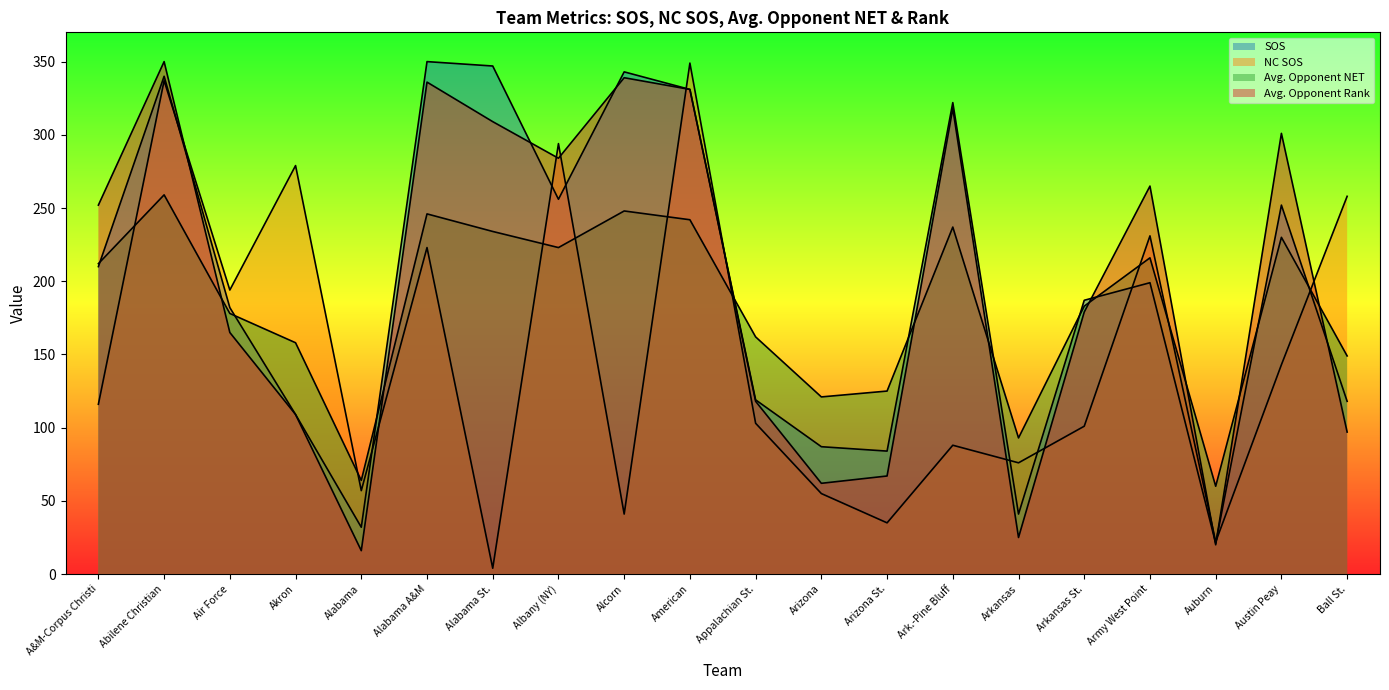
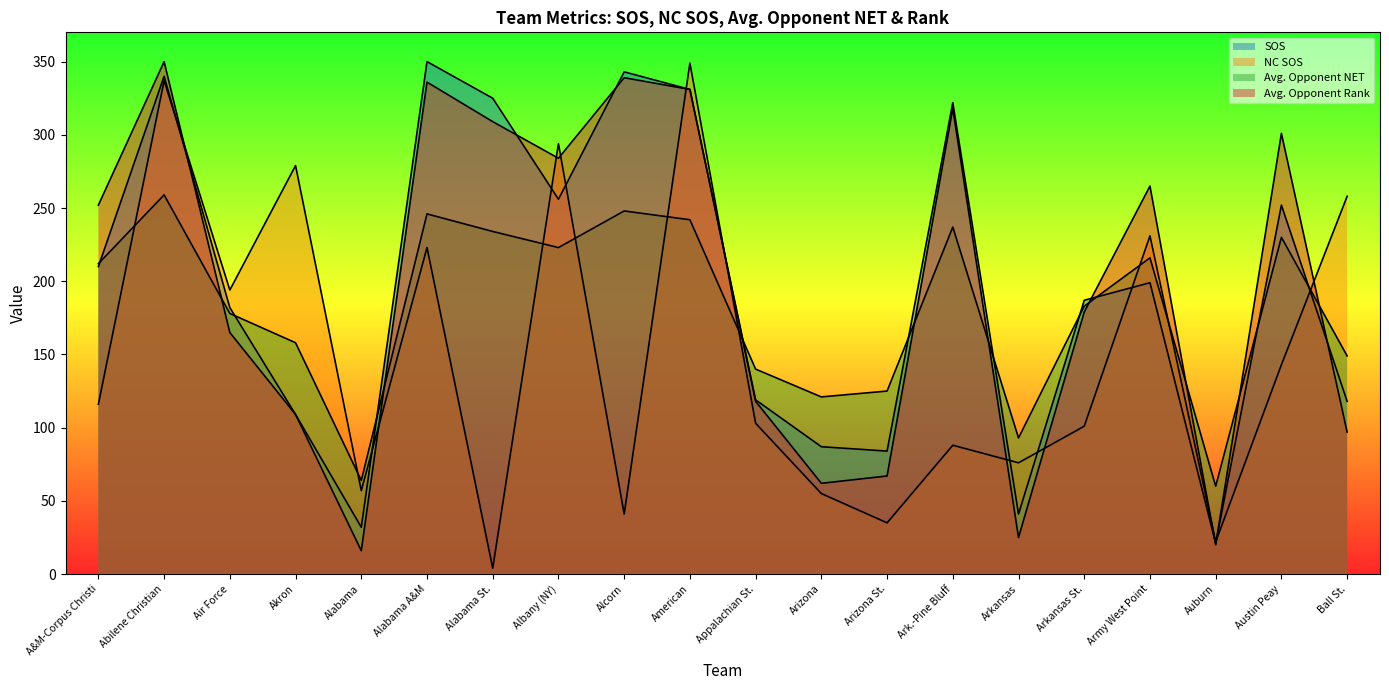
SOS, Alabama St.: 347 -> 325
Avg. Opponent NET, Appalachian St.: 162 -> 140
